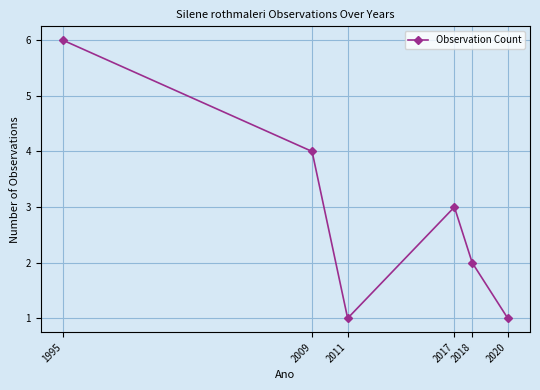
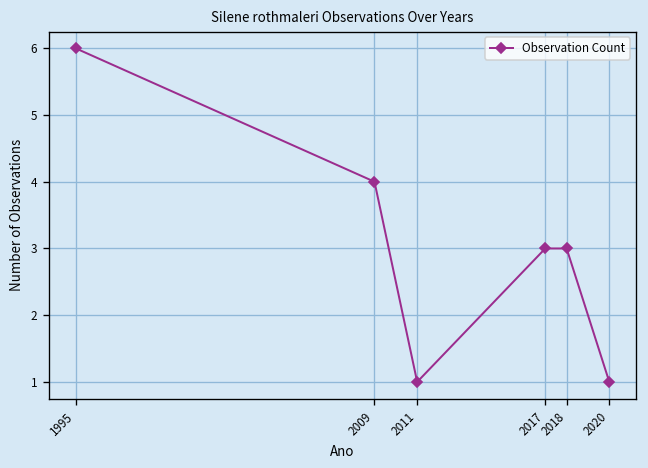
2018: 2 -> 3
